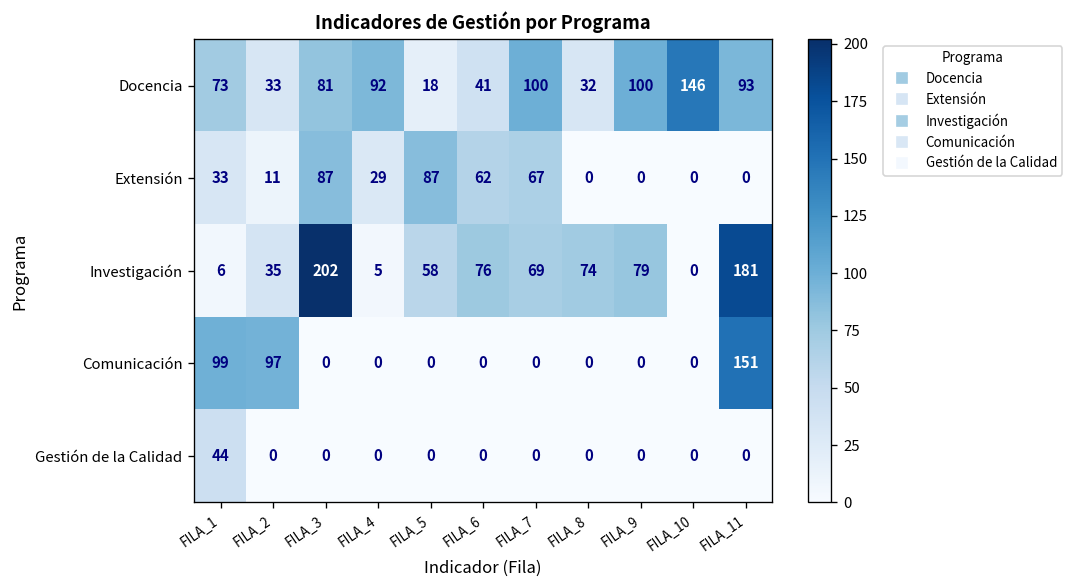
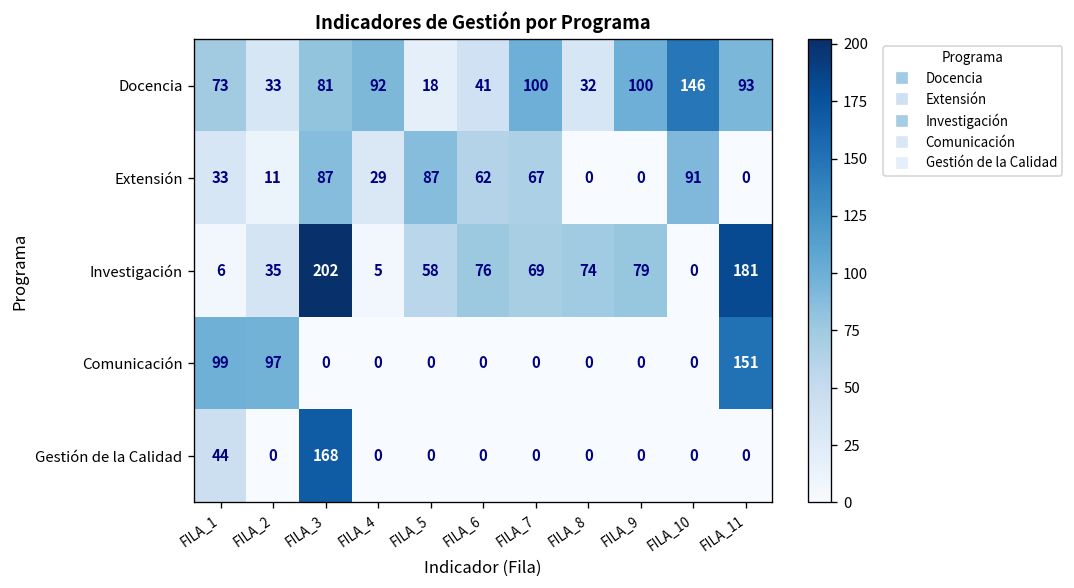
Extensión, FILA_10: 0 -> 91
Gestión de la Calidad, FILA_3: 0 -> 168
